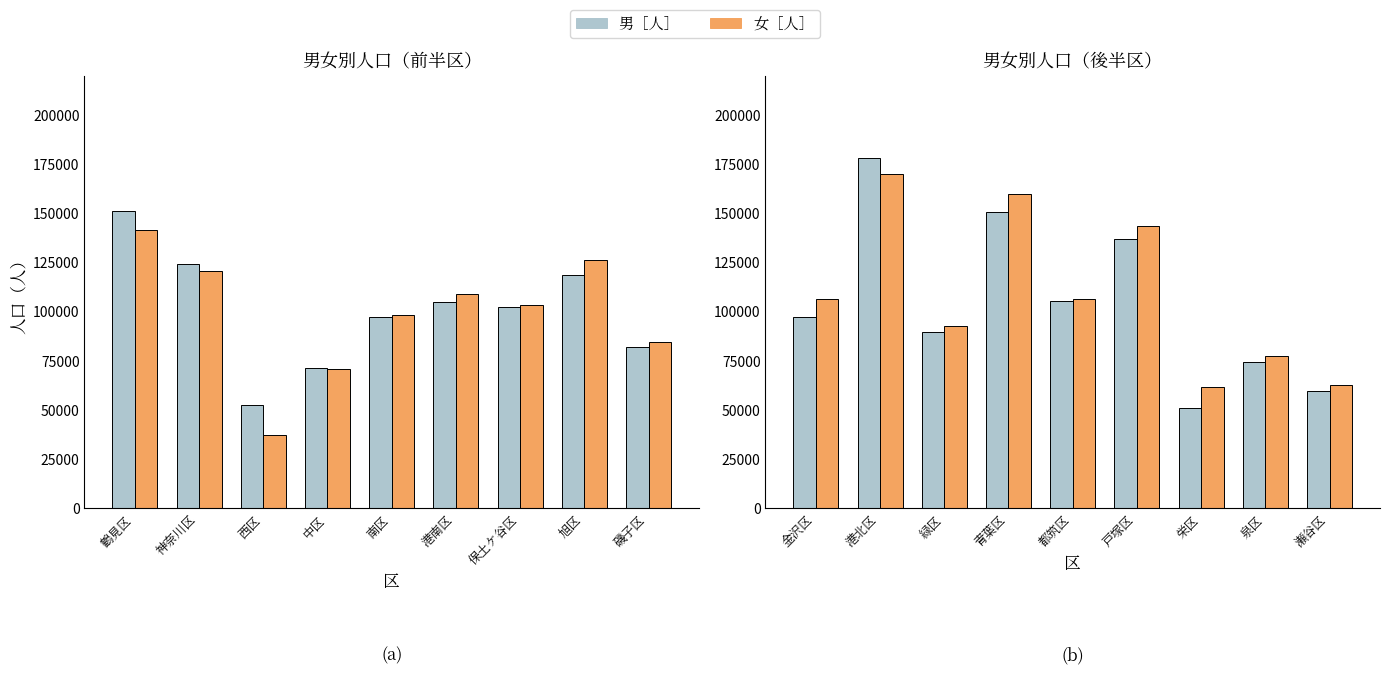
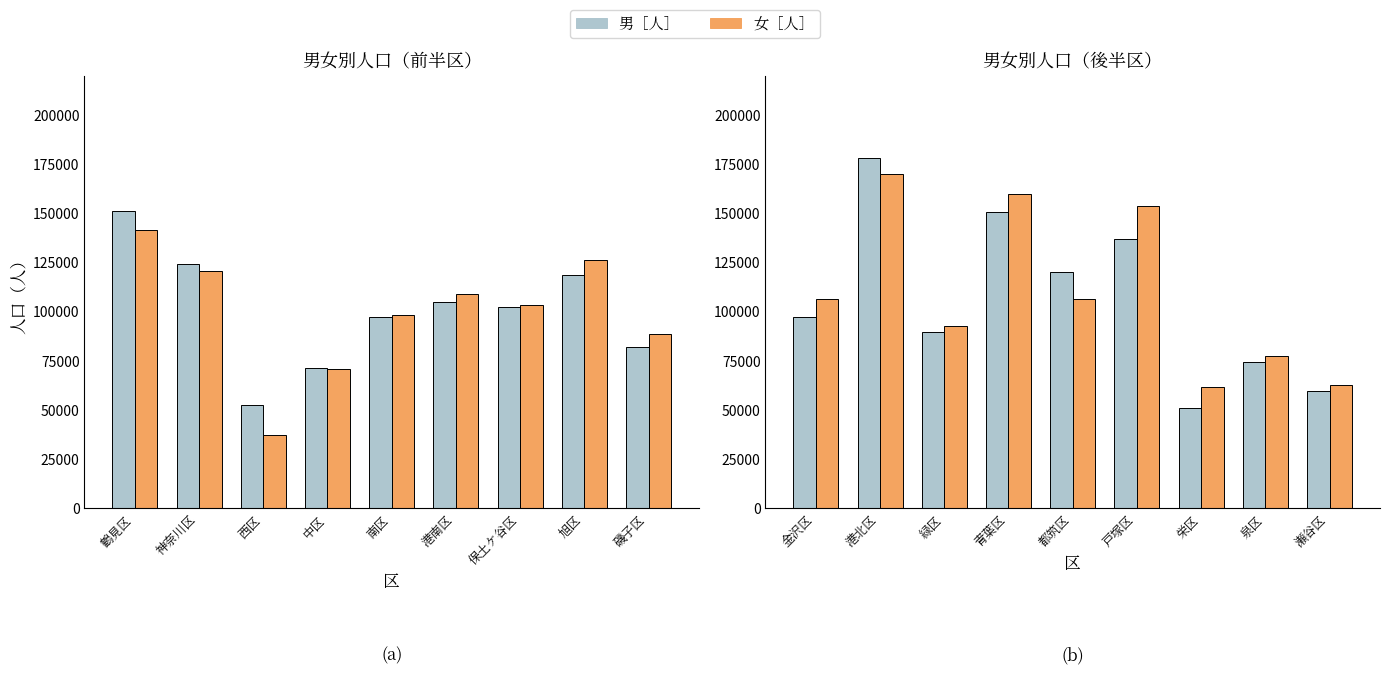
男女別人口（前半区）, 女［人］, 磯子区: 85000 -> 89000
男女別人口（後半区）, 男［人］, 都筑区: 106000 -> 120000
男女別人口（後半区）, 女［人］, 戸塚区: 143000 -> 153000
